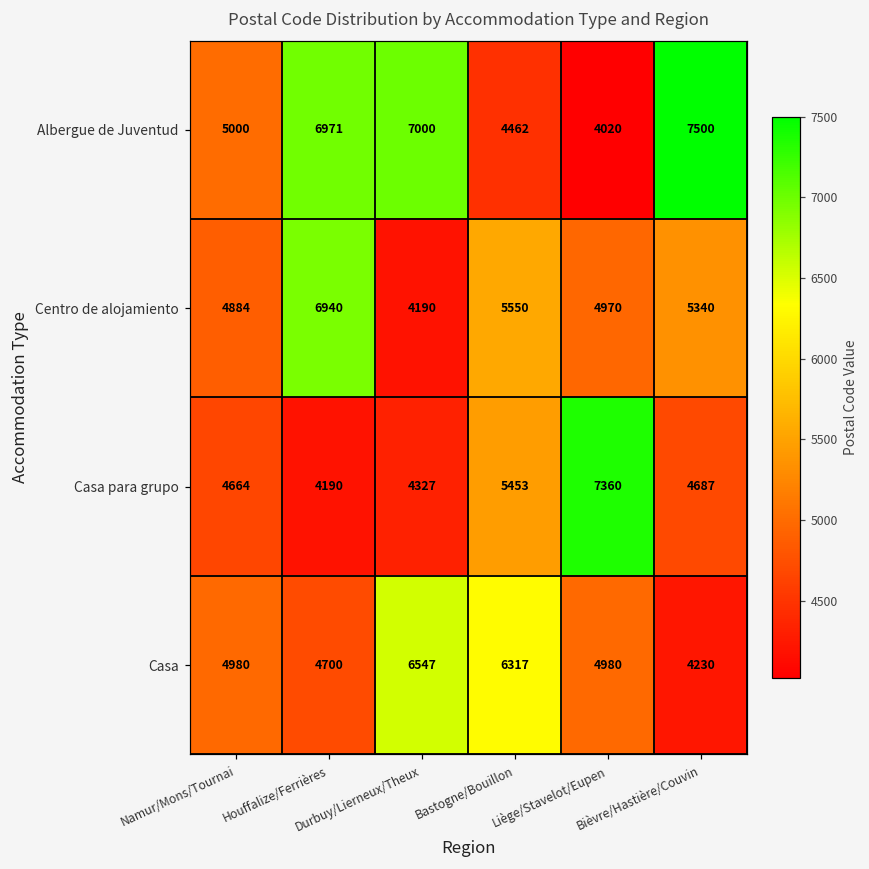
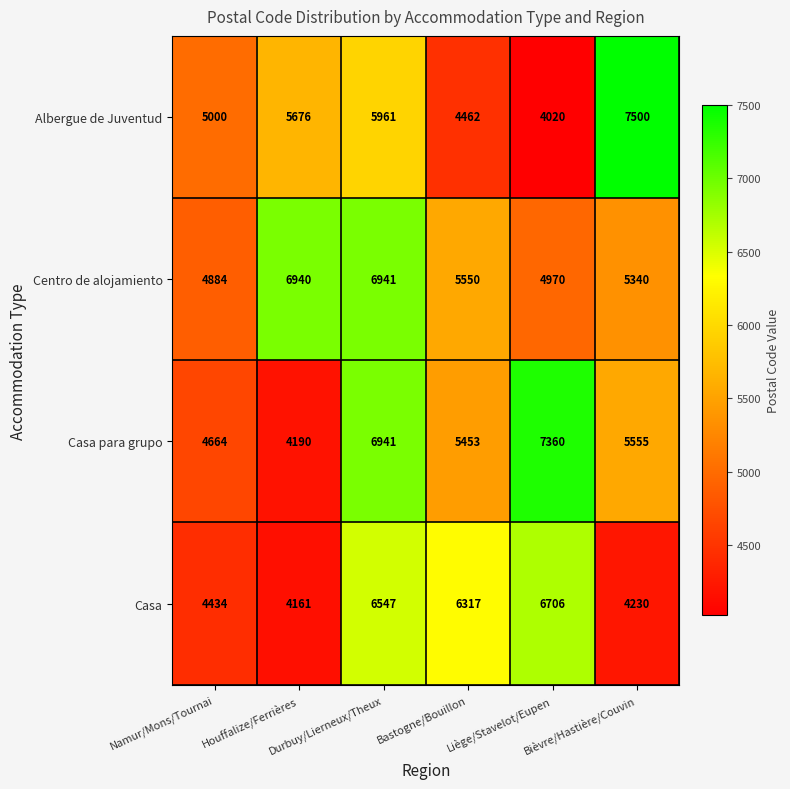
Albergue de Juventud, Houffalize/Ferrières: 6971 -> 5676
Albergue de Juventud, Durbuy/Lierneux/Theux: 7000 -> 5961
Centro de alojamiento, Durbuy/Lierneux/Theux: 4190 -> 6941
Casa para grupo, Durbuy/Lierneux/Theux: 4327 -> 6941
Casa para grupo, Bièvre/Hastière/Couvin: 4687 -> 5555
Casa, Namur/Mons/Tournai: 4980 -> 4434
Casa, Houffalize/Ferrières: 4700 -> 4161
Casa, Liège/Stavelot/Eupen: 4980 -> 6706
